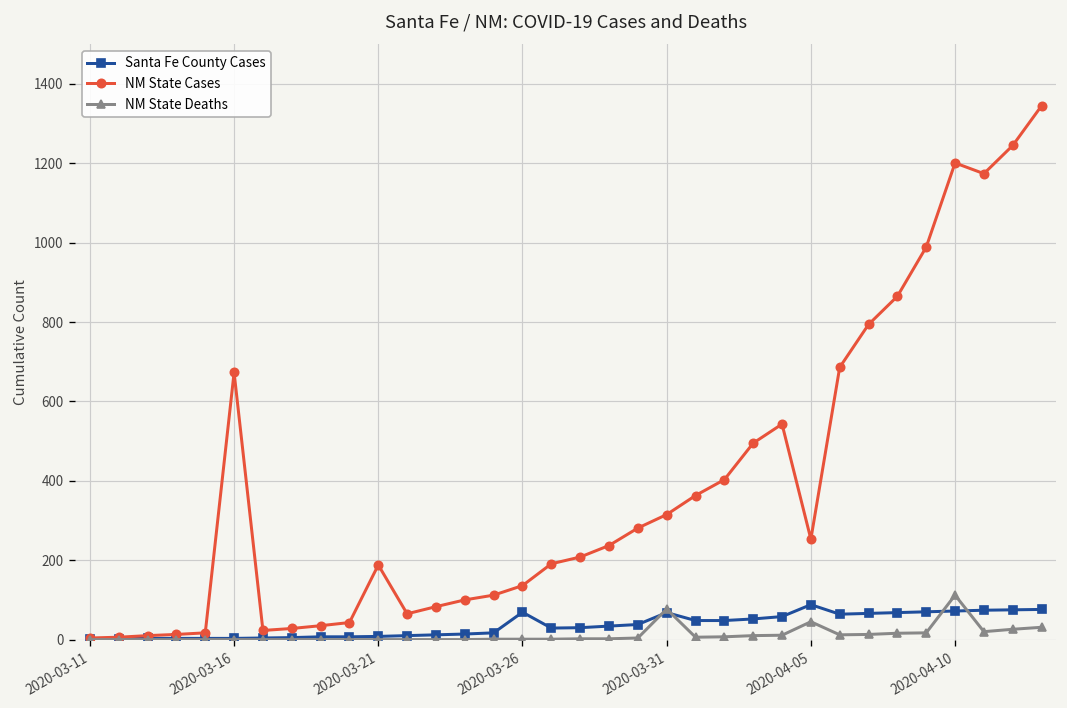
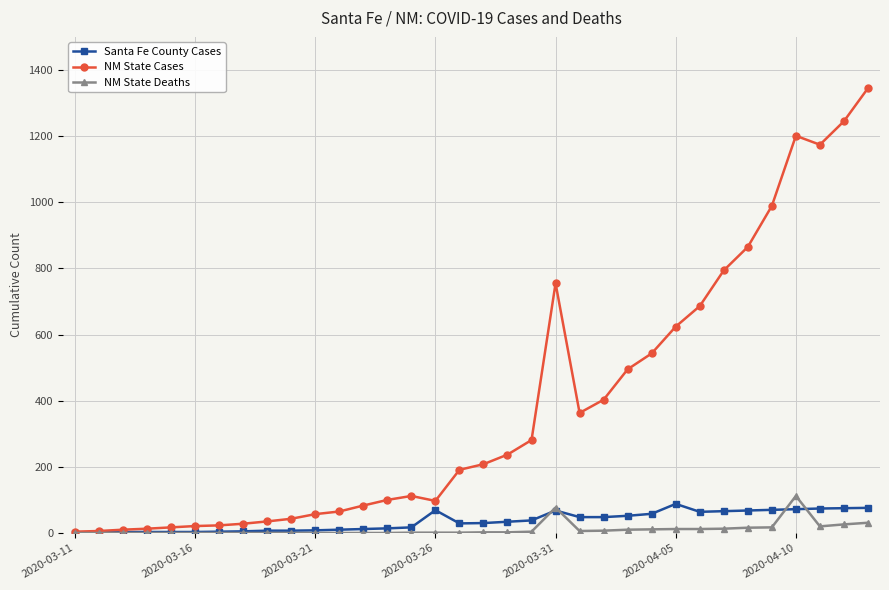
NM State Cases, 2020-03-16: 670 -> 20
NM State Cases, 2020-03-21: 190 -> 60
NM State Cases, 2020-03-26: 140 -> 100
NM State Cases, 2020-03-31: 320 -> 760
NM State Cases, 2020-04-05: 250 -> 620
NM State Deaths, 2020-04-05: 50 -> 10
